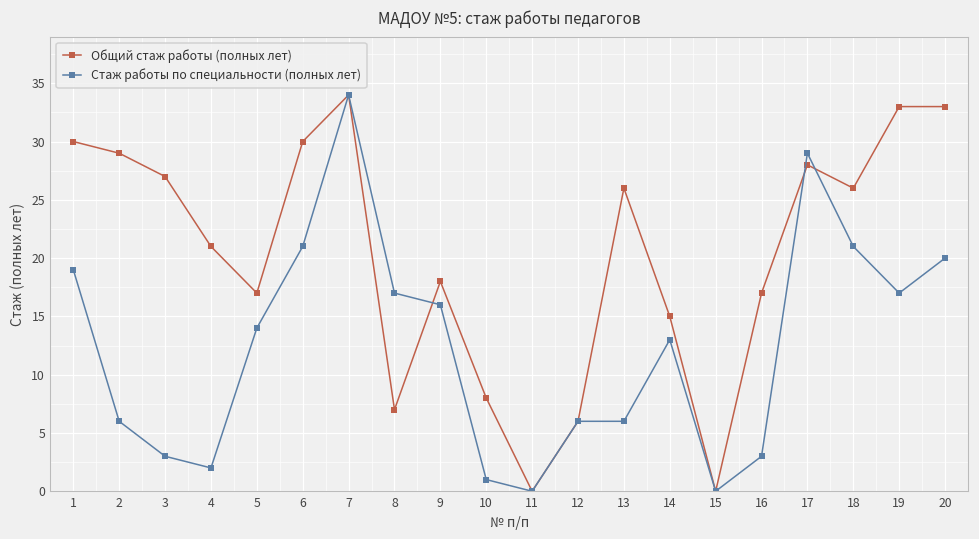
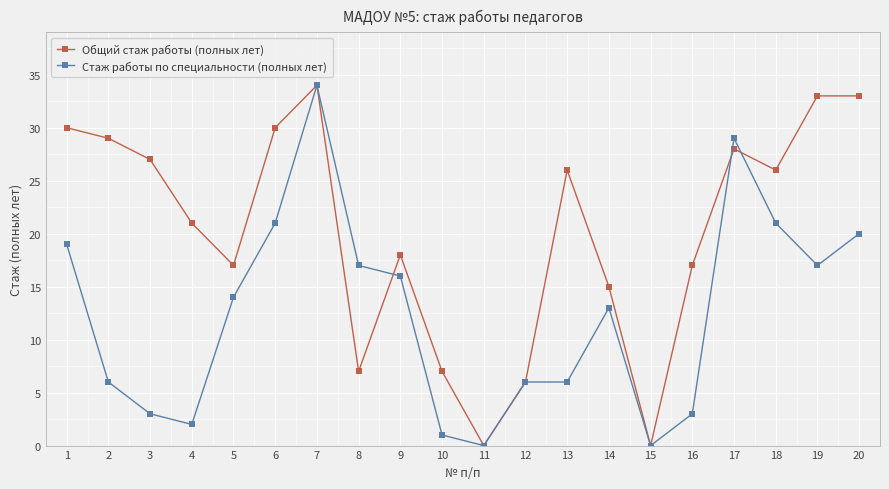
Общий стаж работы (полных лет), 10: 8 -> 7
